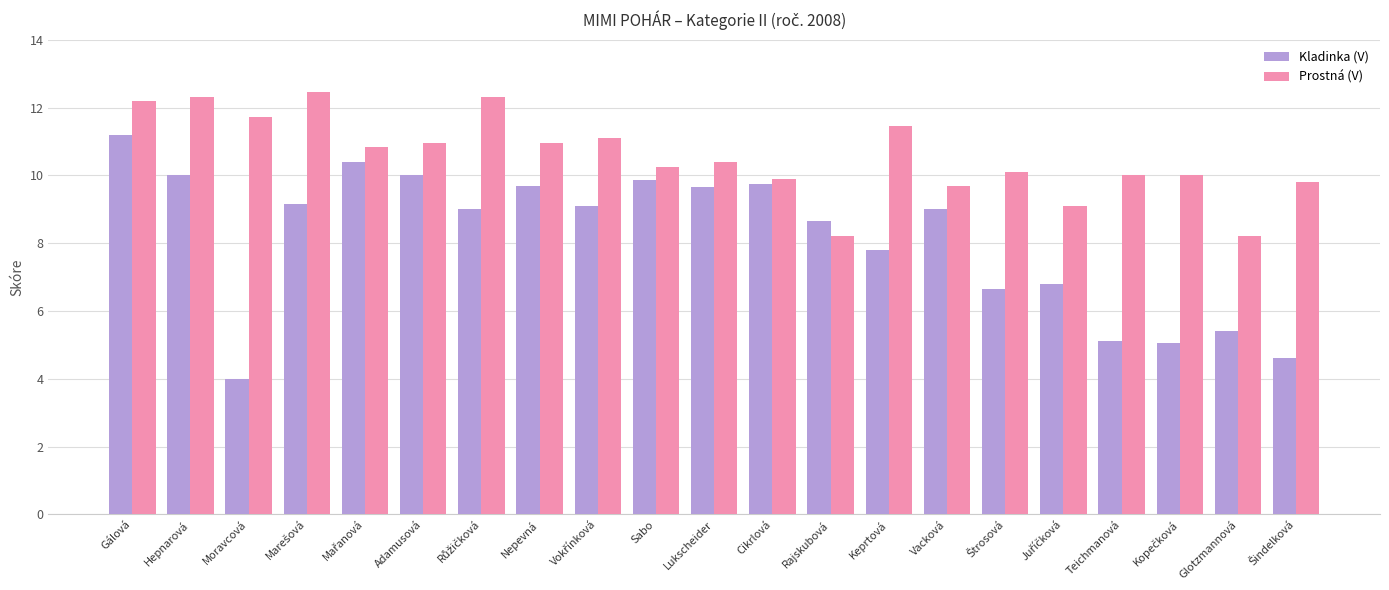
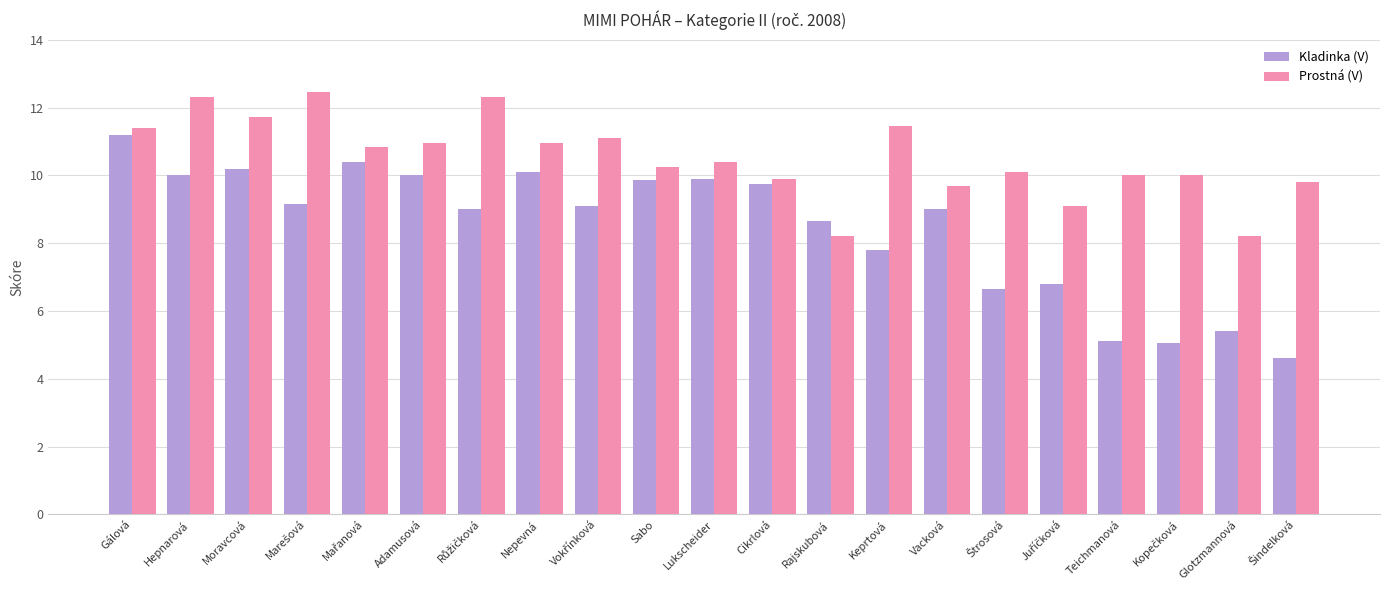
Prostná (V), Gálová: 12.2 -> 11.4
Kladinka (V), Moravcová: 4.0 -> 10.2
Kladinka (V), Nepevná: 9.7 -> 10.1
Kladinka (V), Lukscheider: 9.7 -> 9.9
